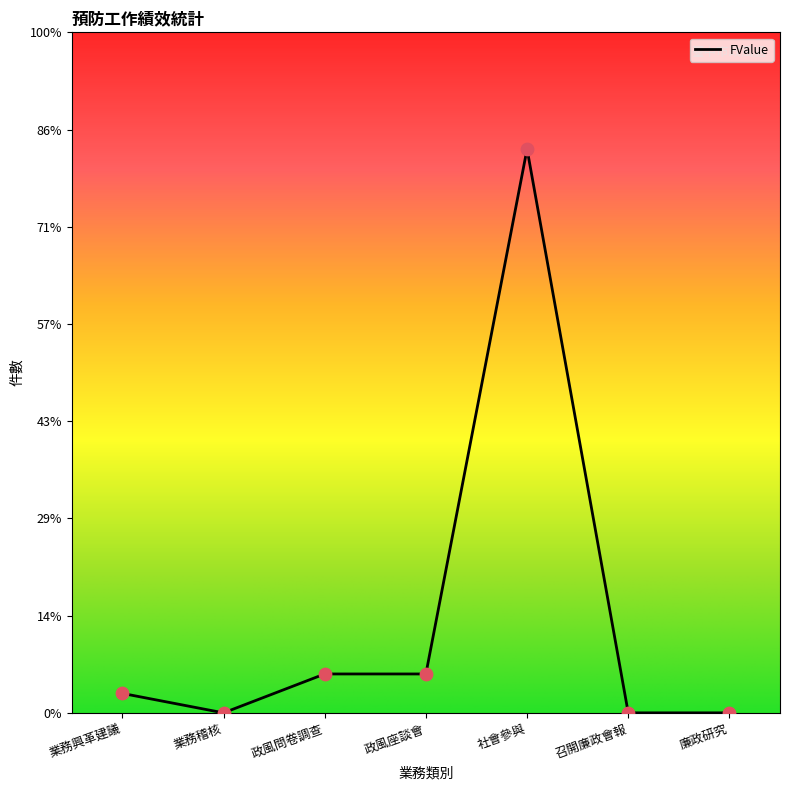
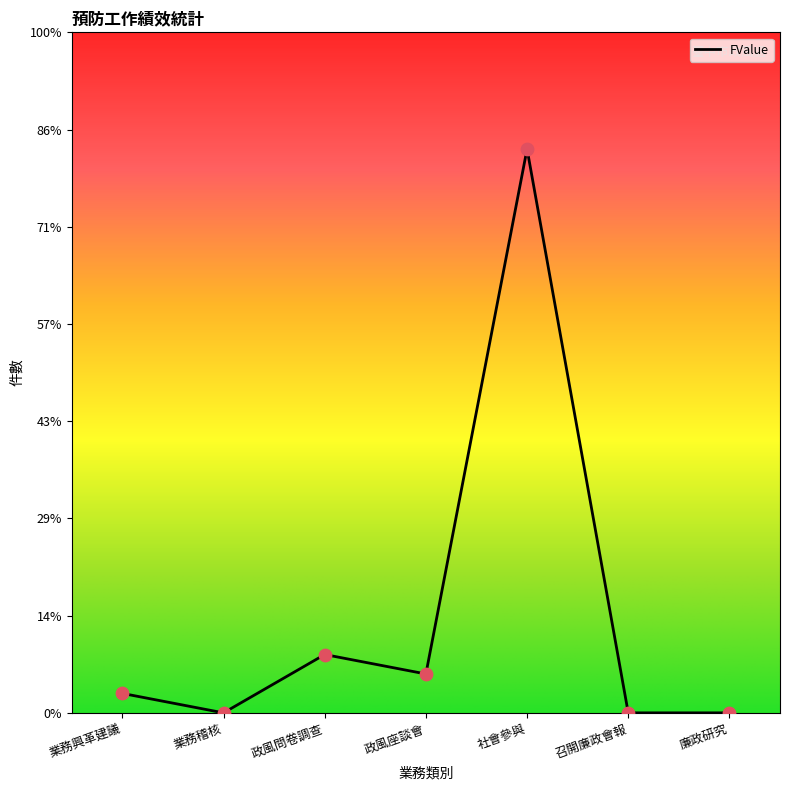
政風問卷調查: 6% -> 9%
